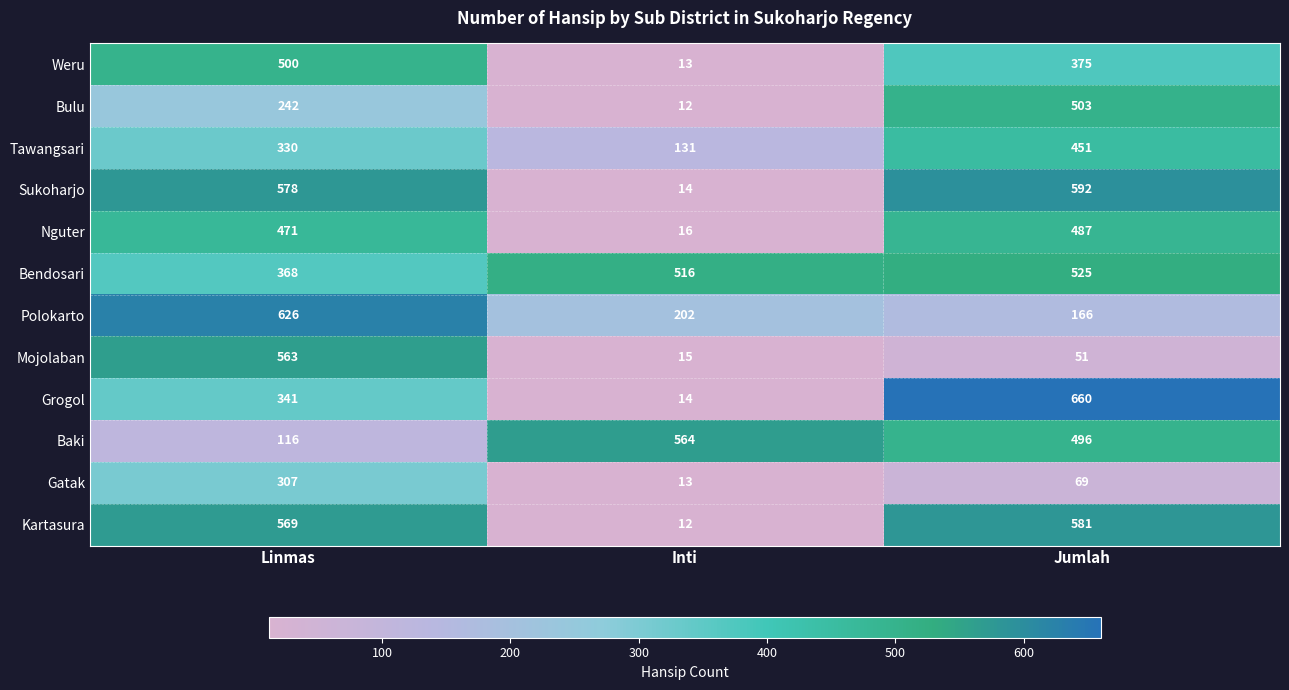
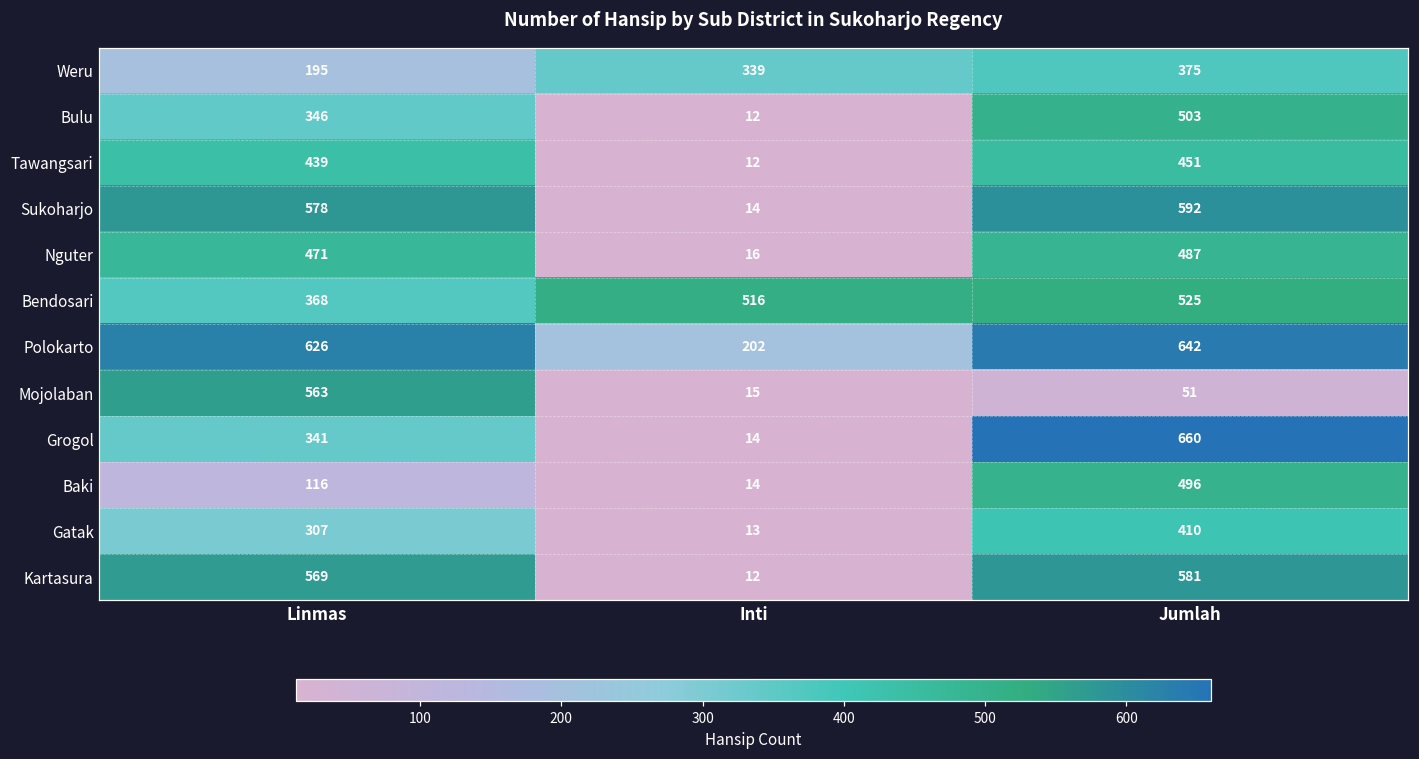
Weru, Linmas: 500 -> 195
Weru, Inti: 13 -> 339
Bulu, Linmas: 242 -> 346
Tawangsari, Linmas: 330 -> 439
Tawangsari, Inti: 131 -> 12
Polokarto, Jumlah: 166 -> 642
Baki, Inti: 564 -> 14
Gatak, Jumlah: 69 -> 410
